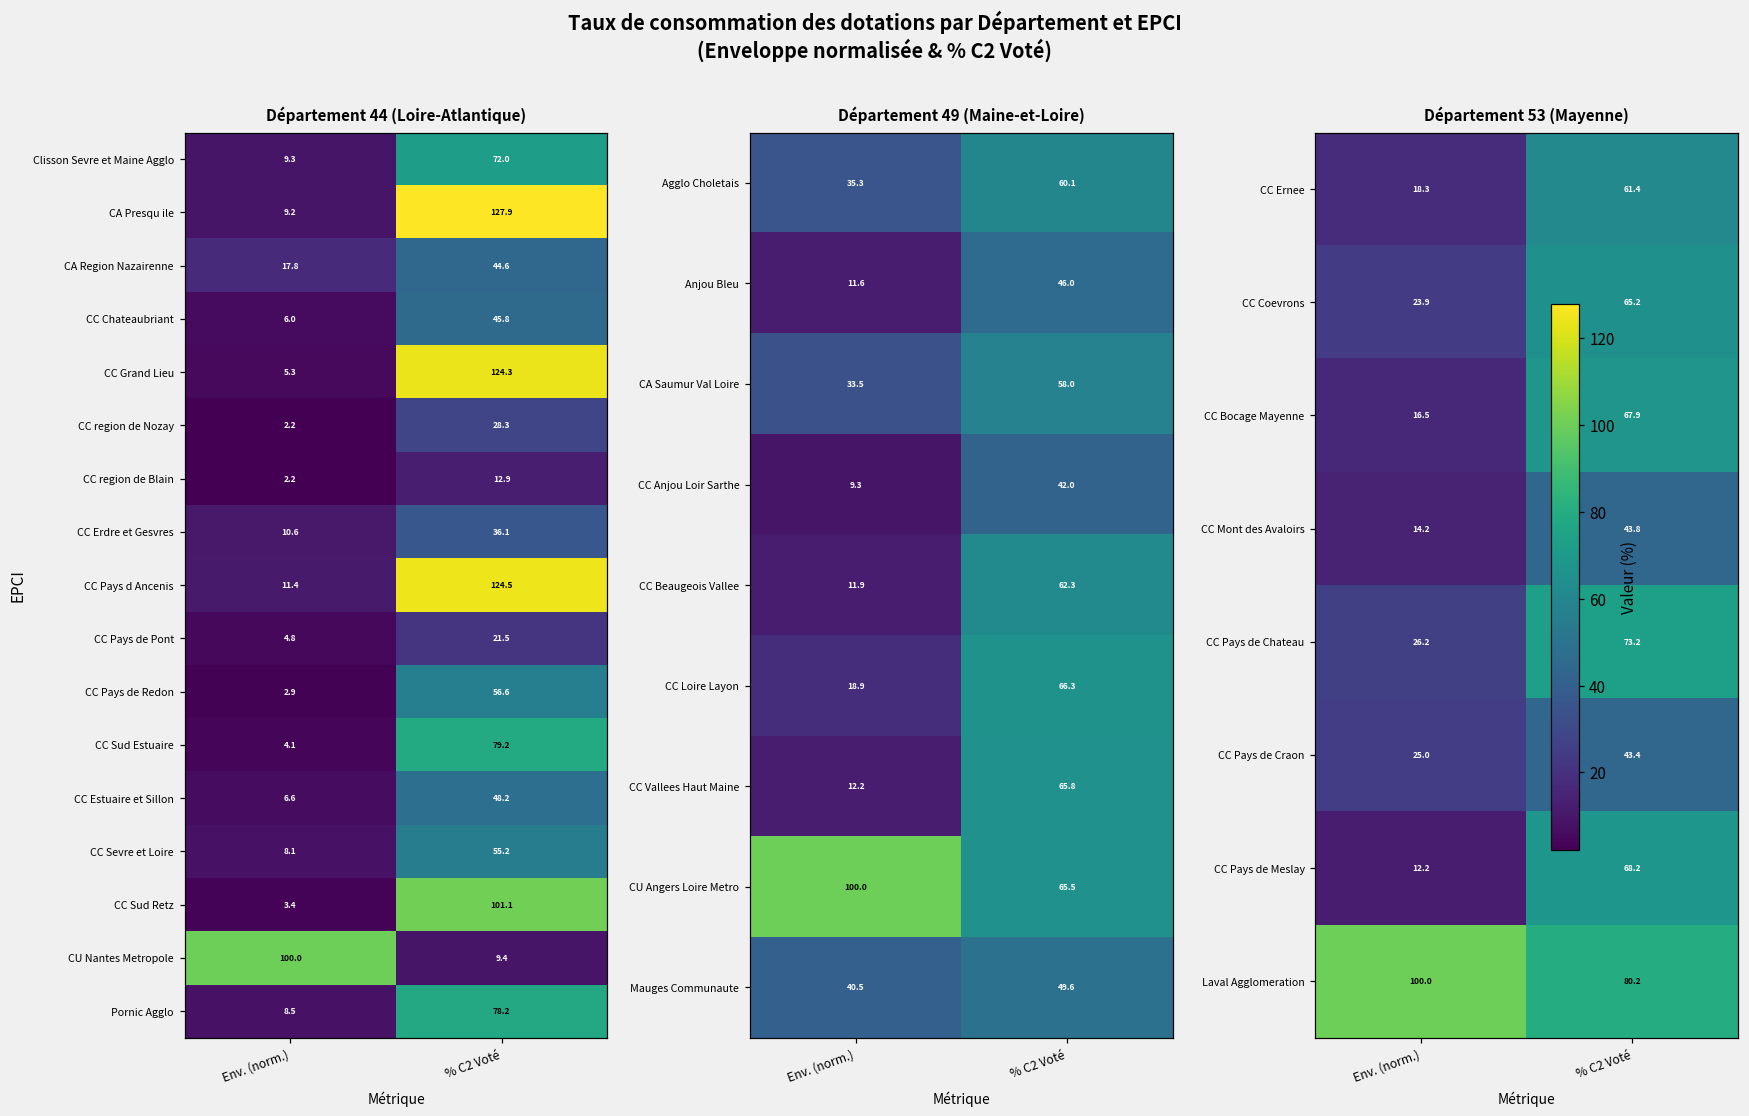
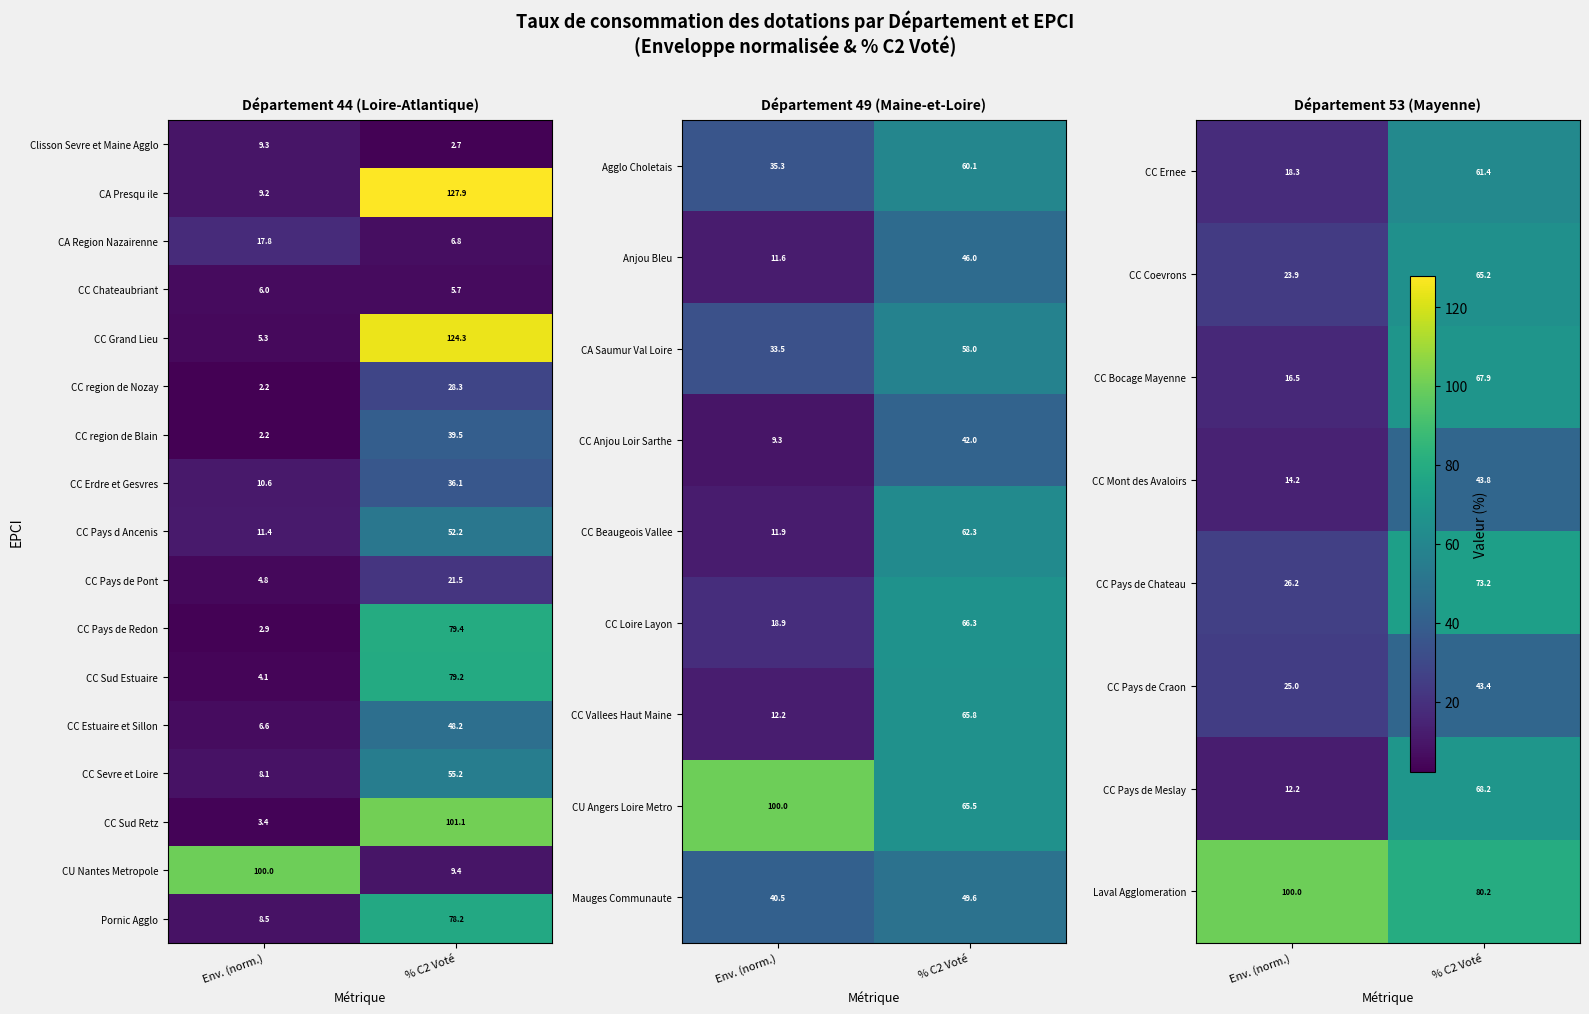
Département 44 (Loire-Atlantique), Clisson Sevre et Maine Agglo, % C2 Voté: 72.0 -> 2.7
Département 44 (Loire-Atlantique), CA Region Nazairenne, % C2 Voté: 44.6 -> 6.8
Département 44 (Loire-Atlantique), CC Chateaubriant, % C2 Voté: 45.8 -> 5.7
Département 44 (Loire-Atlantique), CC region de Blain, % C2 Voté: 12.9 -> 39.5
Département 44 (Loire-Atlantique), CC Pays d Ancenis, % C2 Voté: 124.5 -> 52.2
Département 44 (Loire-Atlantique), CC Pays de Redon, % C2 Voté: 56.6 -> 79.4
